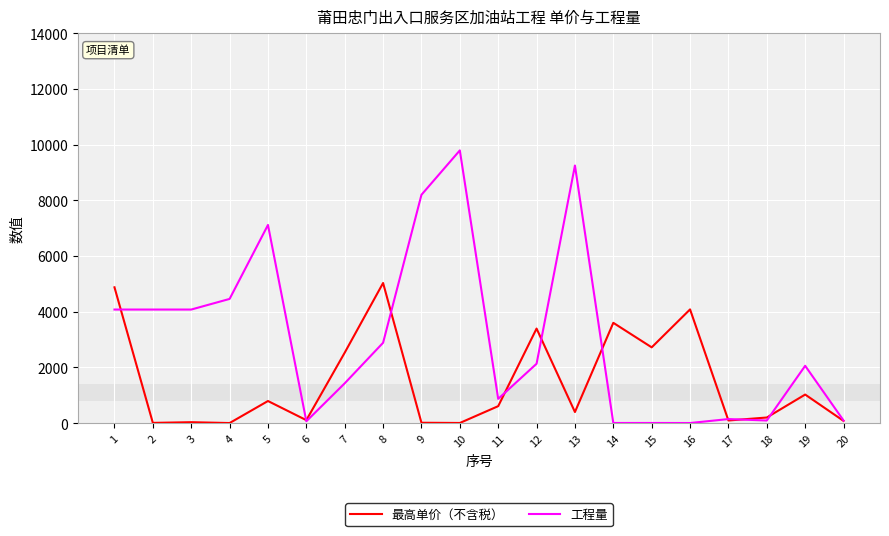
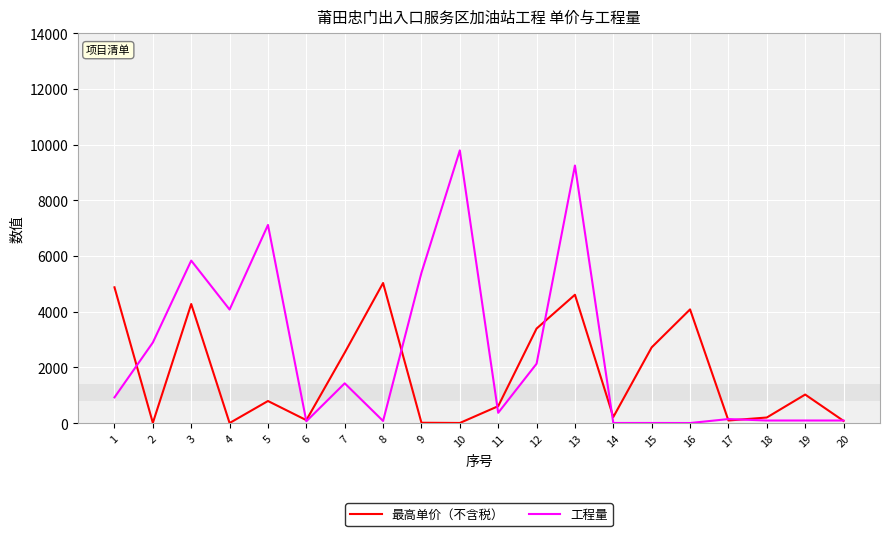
工程量, 1: 4100 -> 900
工程量, 2: 4100 -> 2900
最高单价（不含税）, 3: 0 -> 4300
工程量, 3: 4100 -> 5800
工程量, 4: 4500 -> 4100
工程量, 8: 2900 -> 100
工程量, 9: 8200 -> 5400
工程量, 11: 900 -> 400
最高单价（不含税）, 13: 400 -> 4600
最高单价（不含税）, 14: 3600 -> 200
工程量, 19: 2100 -> 100
